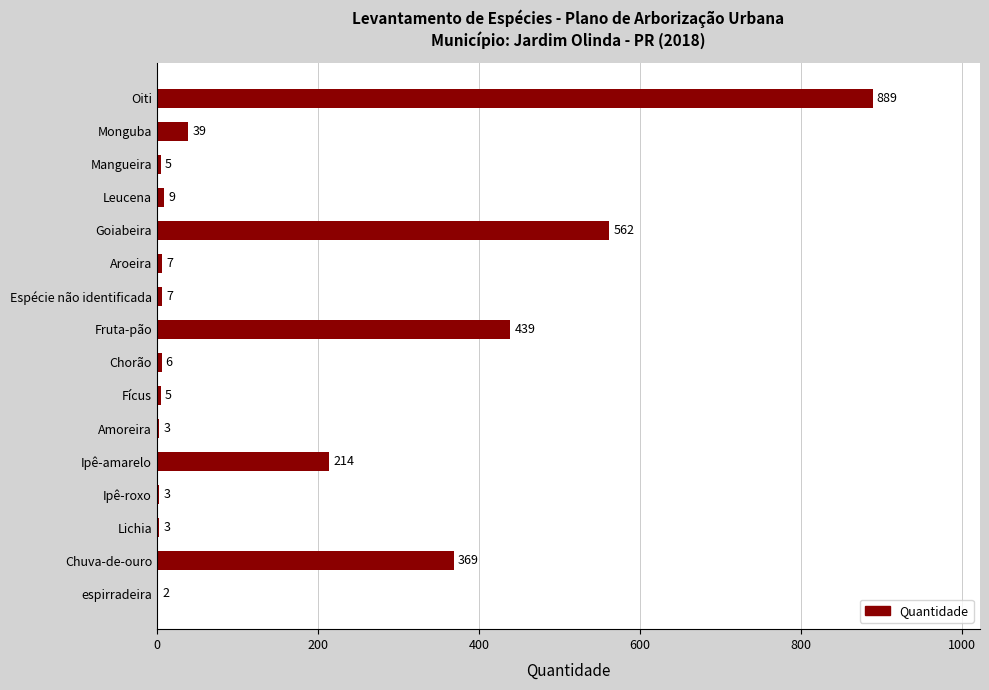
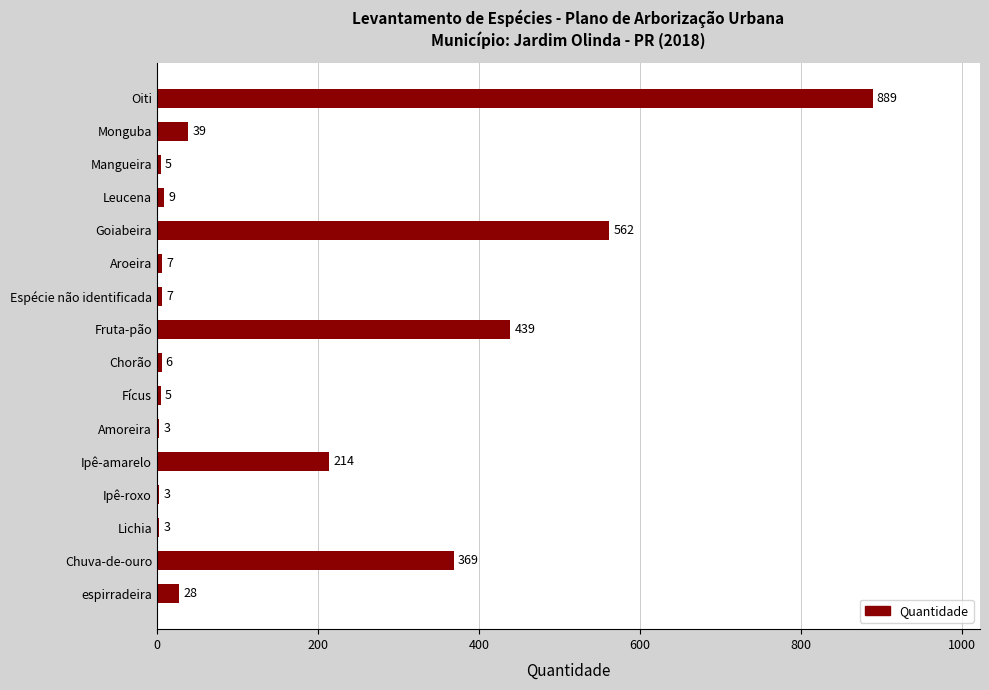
espirradeira: 2 -> 28
